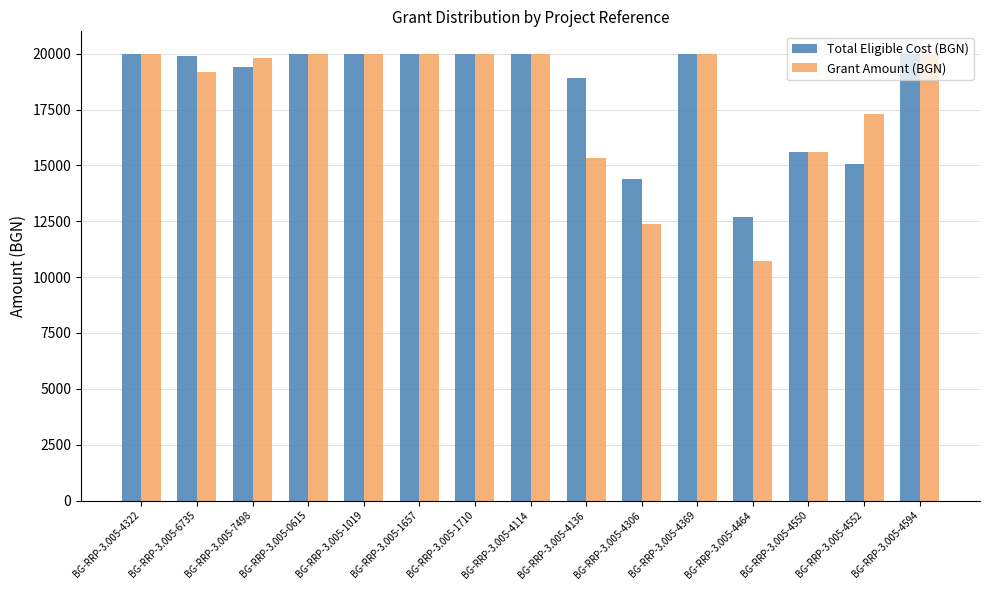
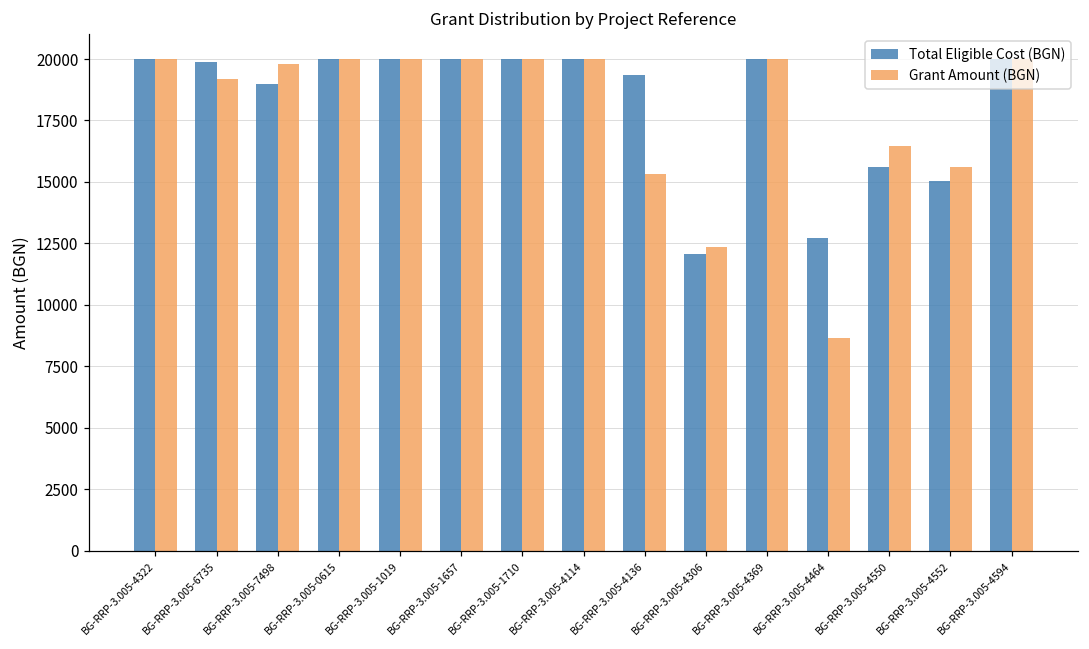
Total Eligible Cost (BGN), BG-RRP-3.005-7498: 19400 -> 19000
Total Eligible Cost (BGN), BG-RRP-3.005-4136: 18900 -> 19400
Total Eligible Cost (BGN), BG-RRP-3.005-4306: 14400 -> 12100
Grant Amount (BGN), BG-RRP-3.005-4464: 10700 -> 8600
Grant Amount (BGN), BG-RRP-3.005-4550: 15600 -> 16500
Grant Amount (BGN), BG-RRP-3.005-4552: 17300 -> 15600
